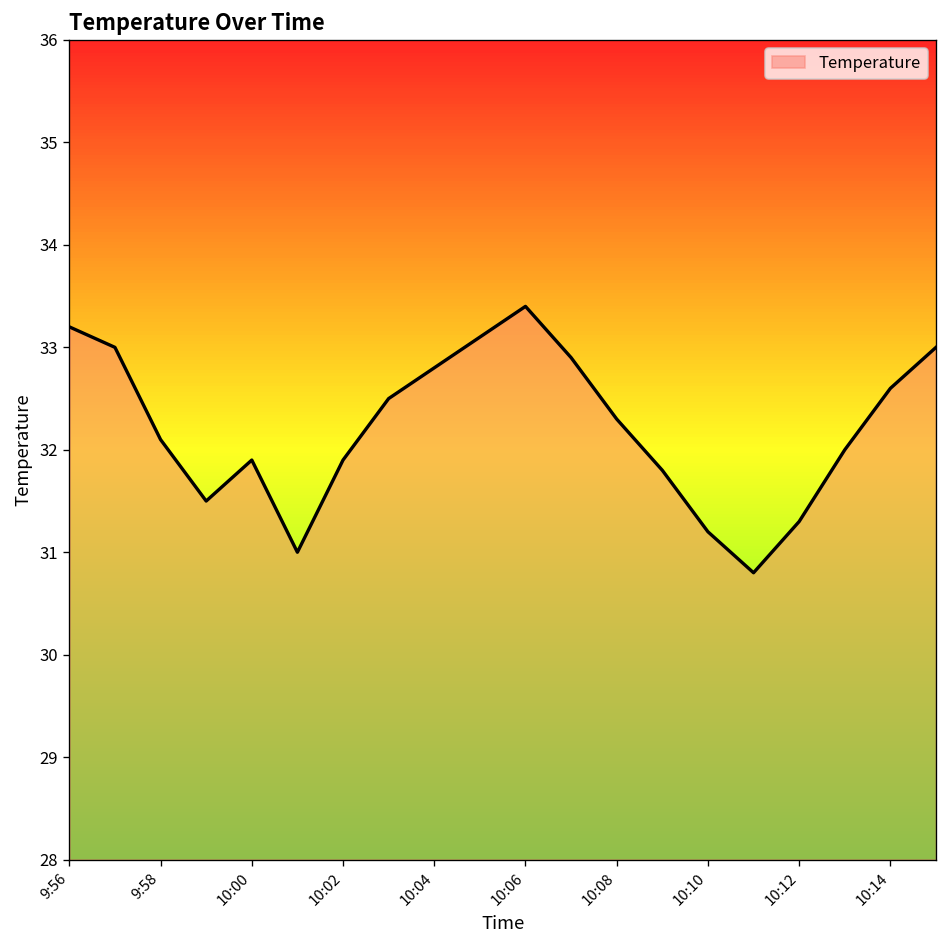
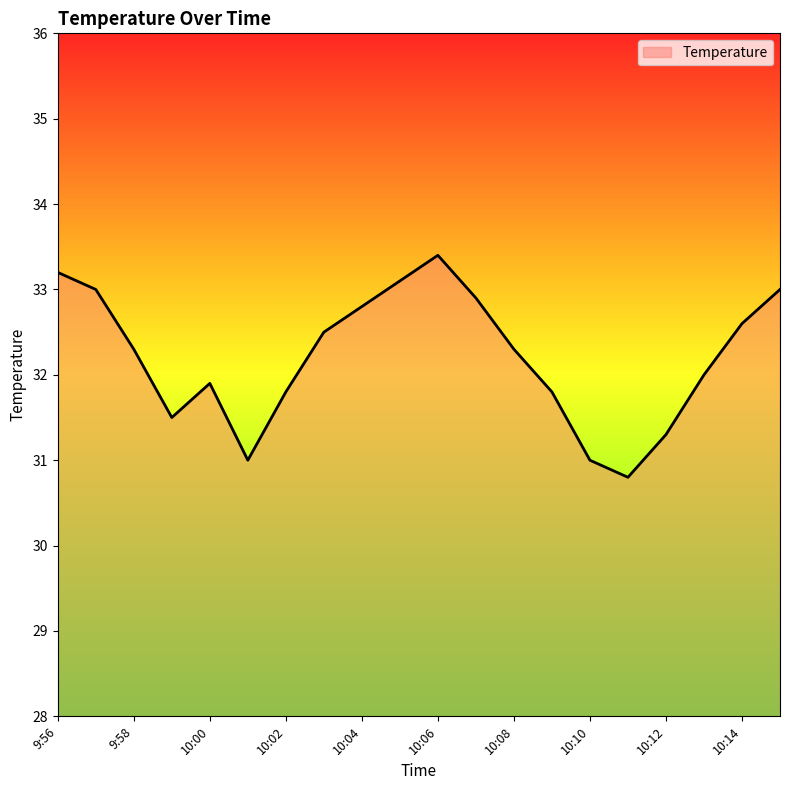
9:58: 32.1 -> 32.3
10:02: 31.9 -> 31.8
10:10: 31.2 -> 31.0
